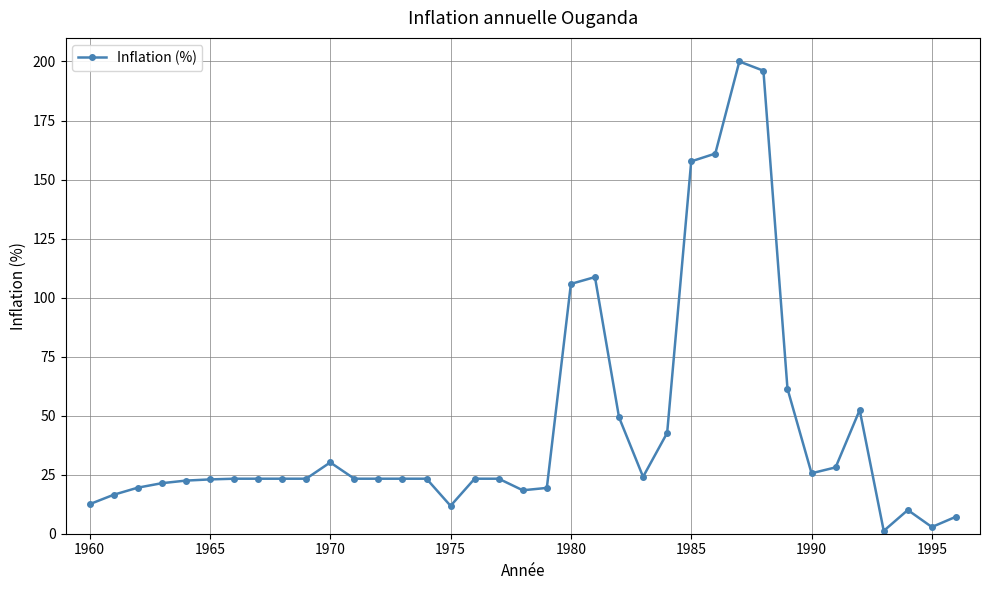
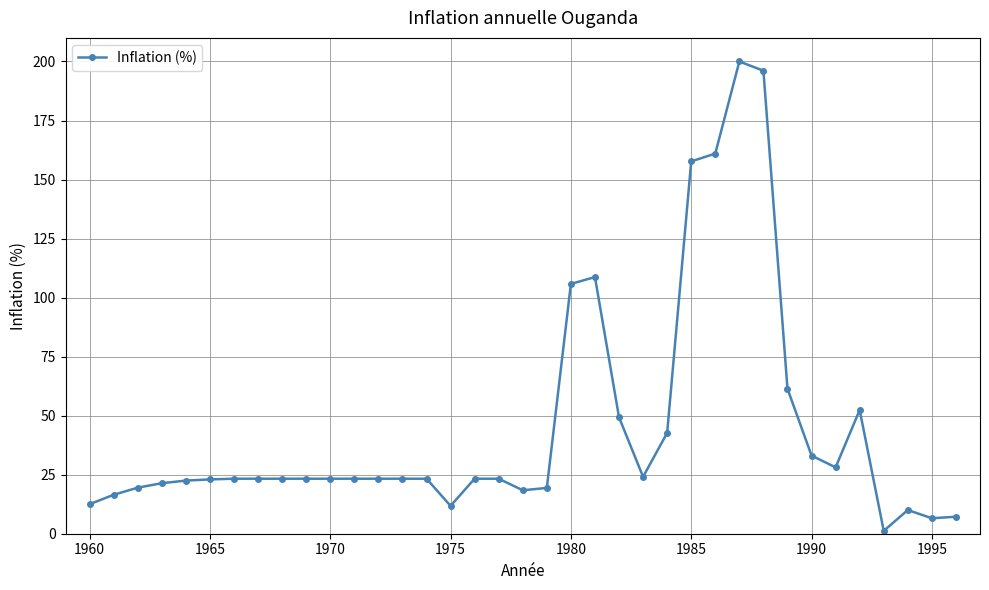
1970: 30 -> 23
1990: 26 -> 33
1995: 3 -> 7
